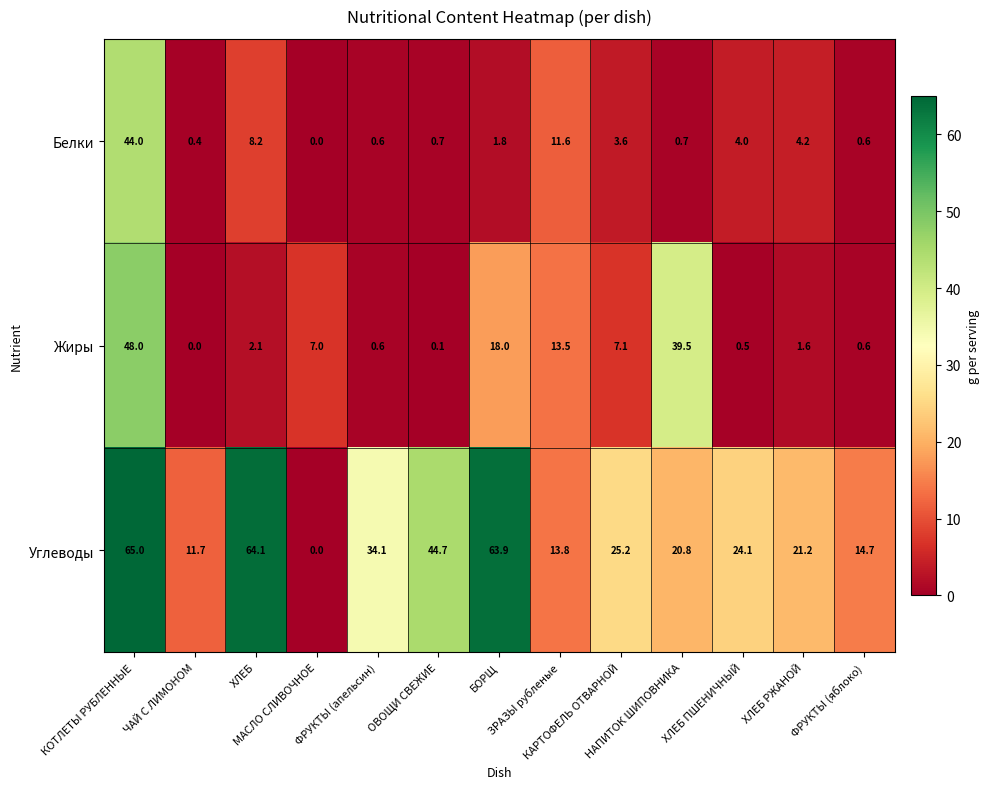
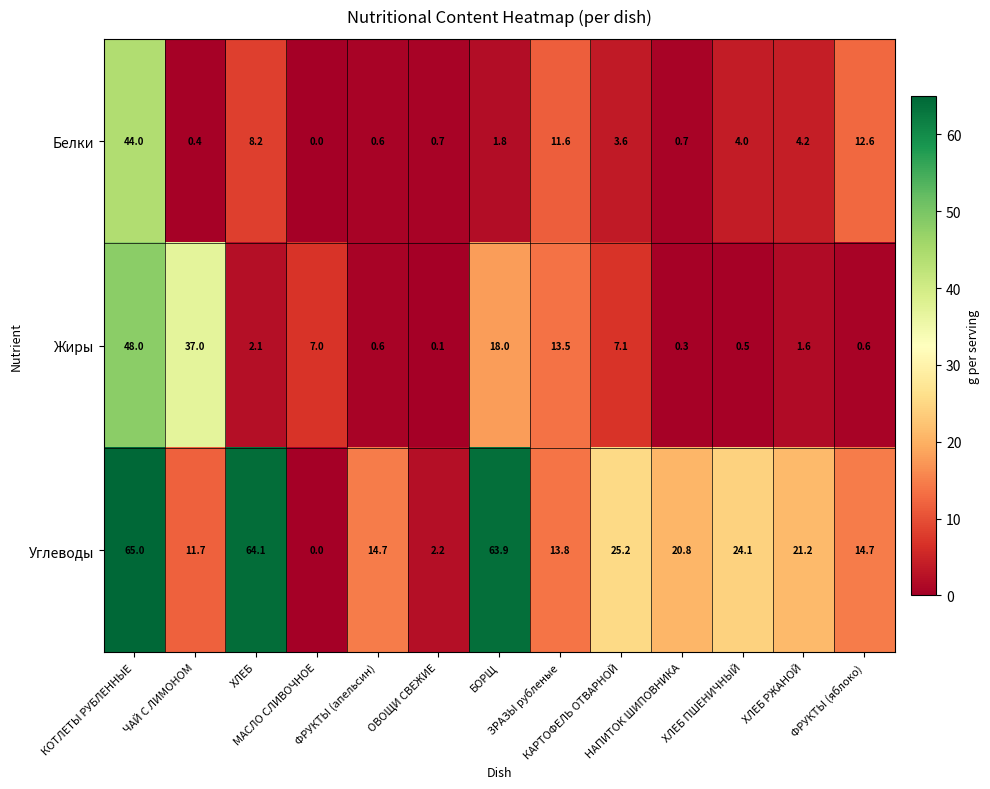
Белки, ФРУКТЫ (яблоко): 0.6 -> 12.6
Жиры, ЧАЙ С ЛИМОНОМ: 0.0 -> 37.0
Жиры, НАПИТОК ШИПОВНИКА: 39.5 -> 0.3
Углеводы, ФРУКТЫ (апельсин): 34.1 -> 14.7
Углеводы, ОВОЩИ СВЕЖИЕ: 44.7 -> 2.2
